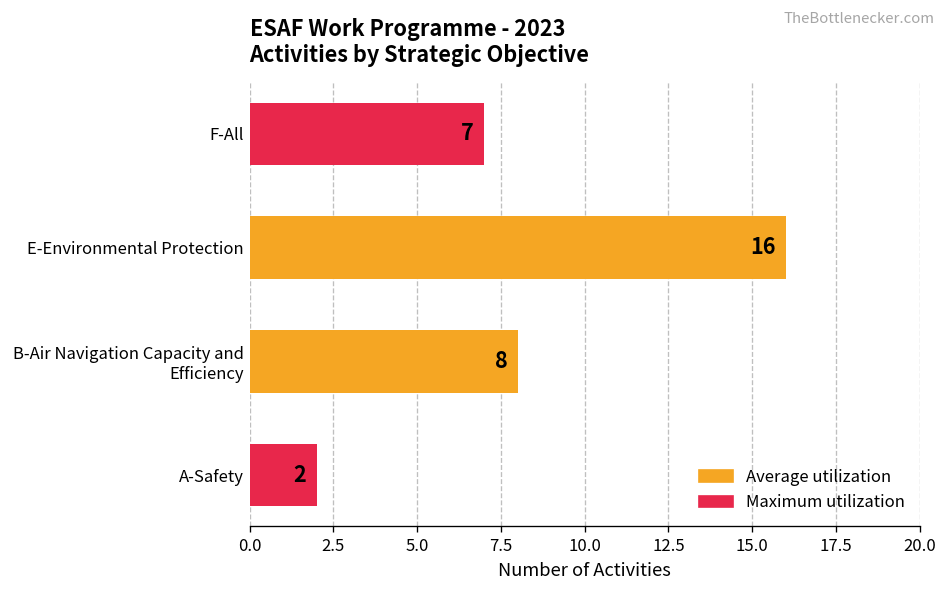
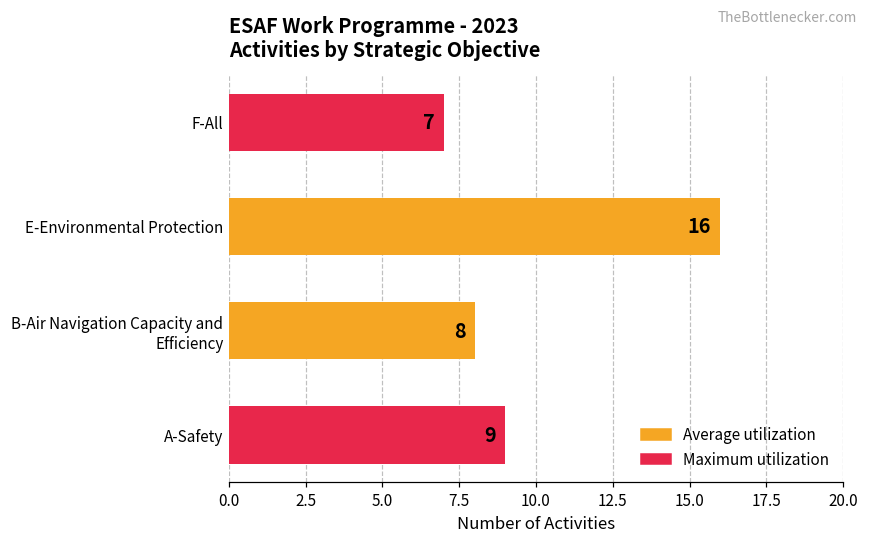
A-Safety: 2 -> 9
